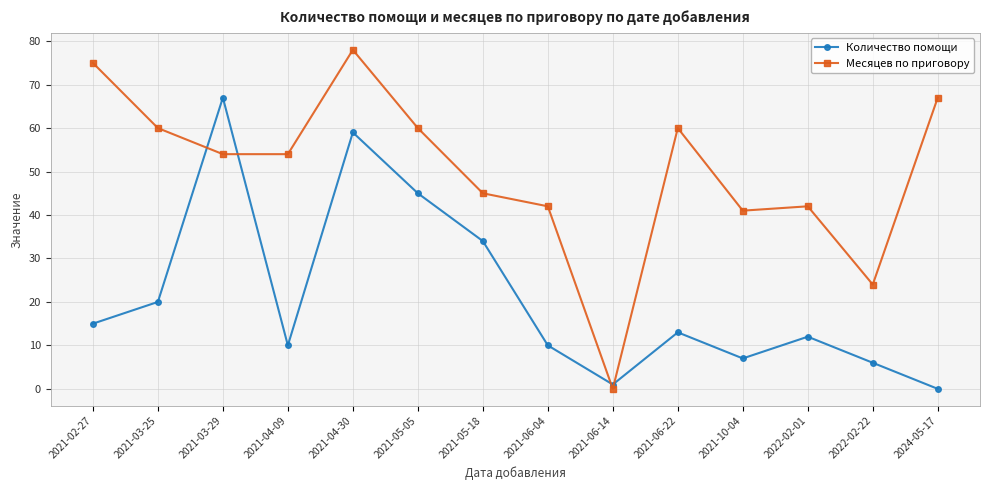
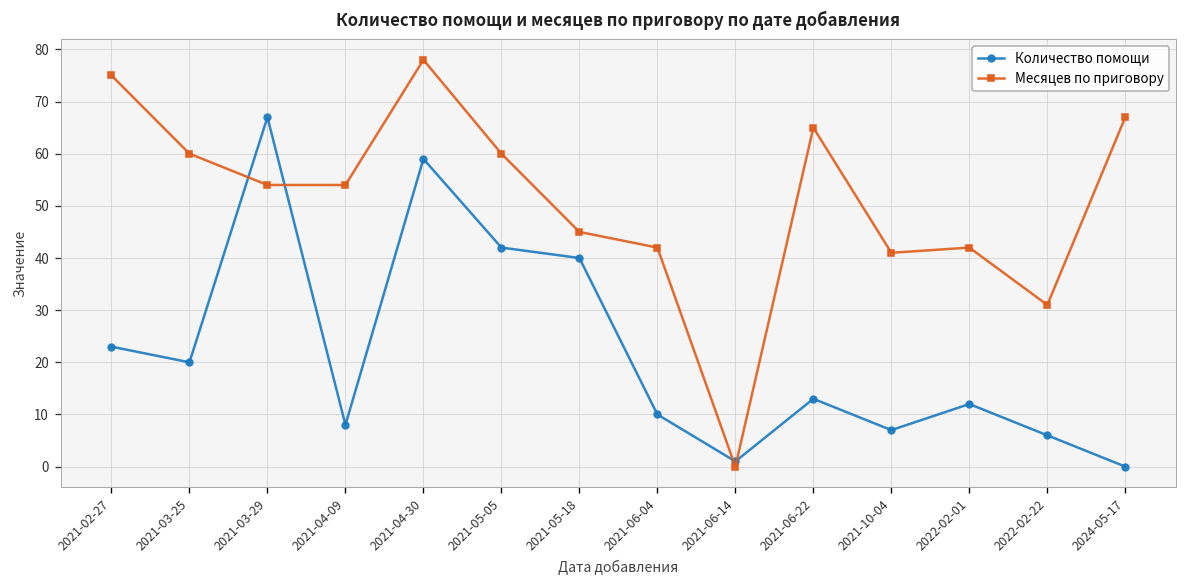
Количество помощи, 2021-02-27: 15 -> 23
Количество помощи, 2021-04-09: 10 -> 8
Количество помощи, 2021-05-05: 45 -> 42
Количество помощи, 2021-05-18: 34 -> 40
Месяцев по приговору, 2021-06-22: 60 -> 65
Месяцев по приговору, 2022-02-22: 24 -> 31
